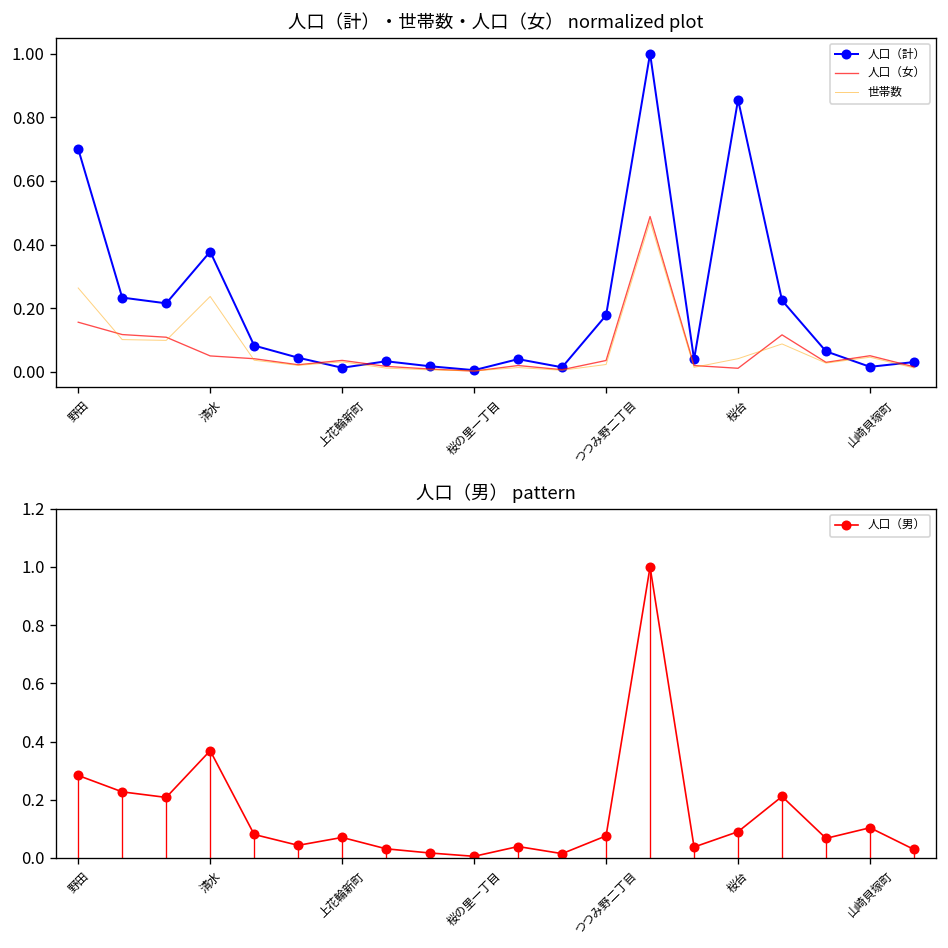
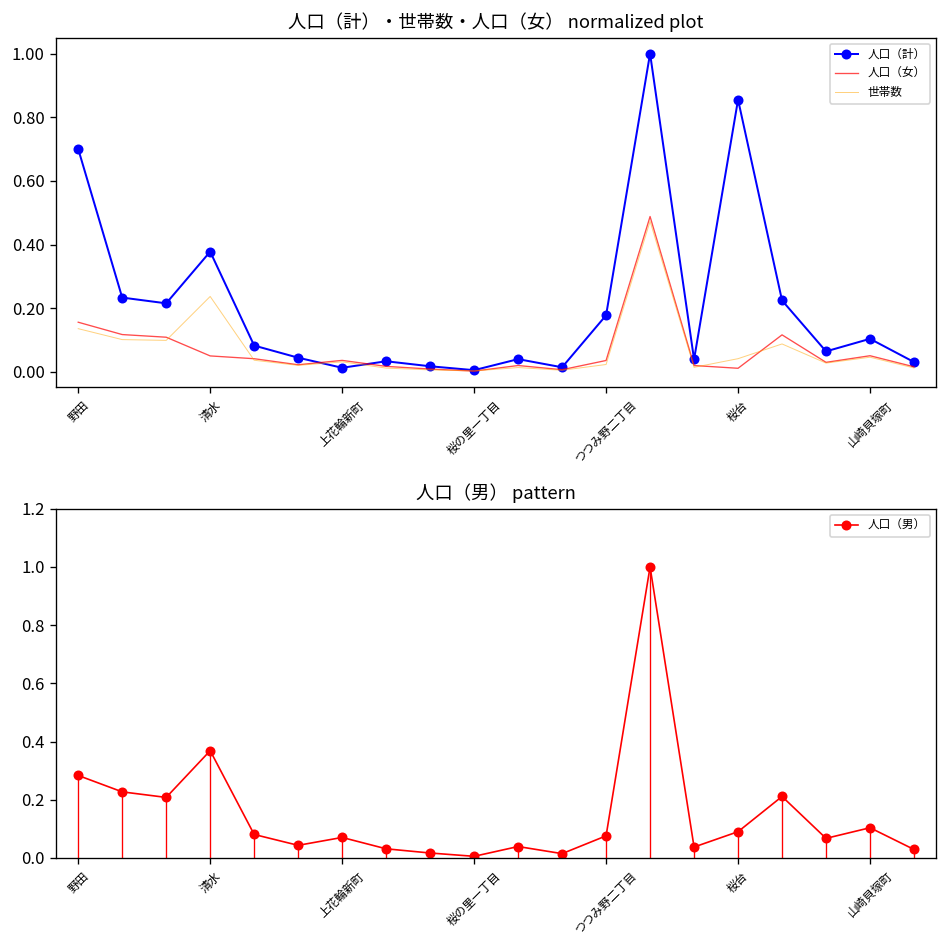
人口（計）・世帯数・人口（女） normalized plot, 世帯数, 野田: 0.26 -> 0.14
人口（計）・世帯数・人口（女） normalized plot, 人口（計）, 山崎貝塚町: 0.02 -> 0.10
